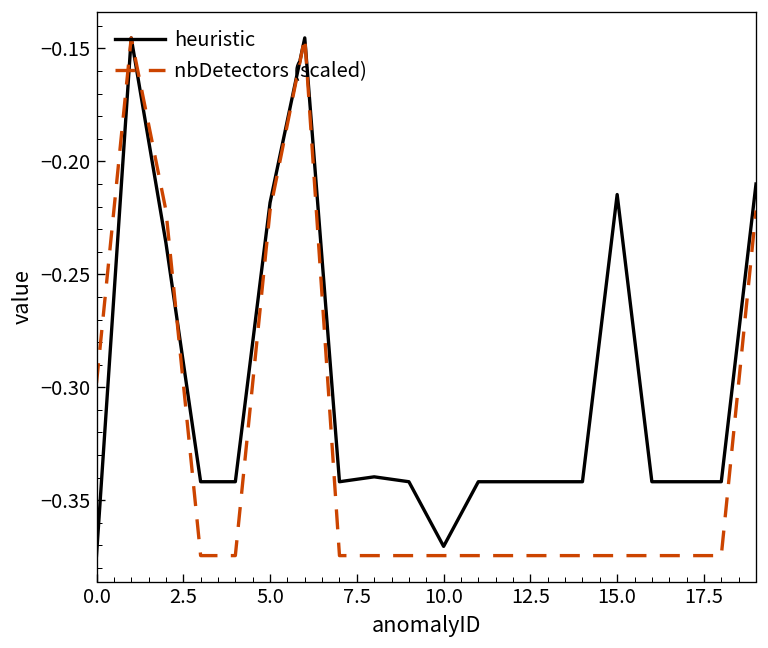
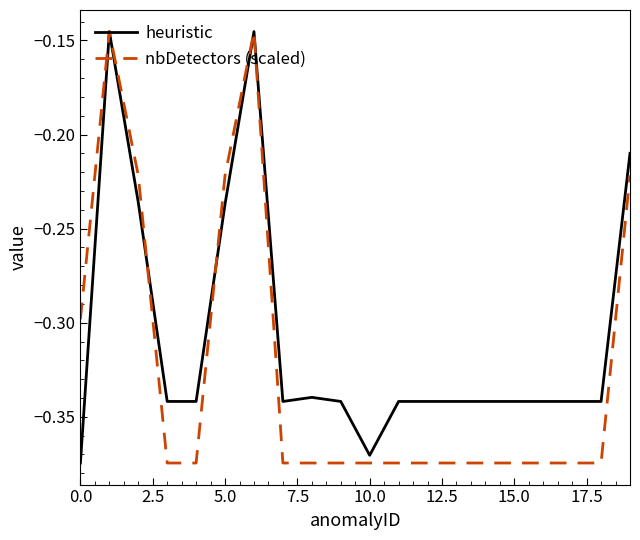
heuristic, 5.0: -0.218 -> -0.237
heuristic, 15.0: -0.215 -> -0.342
